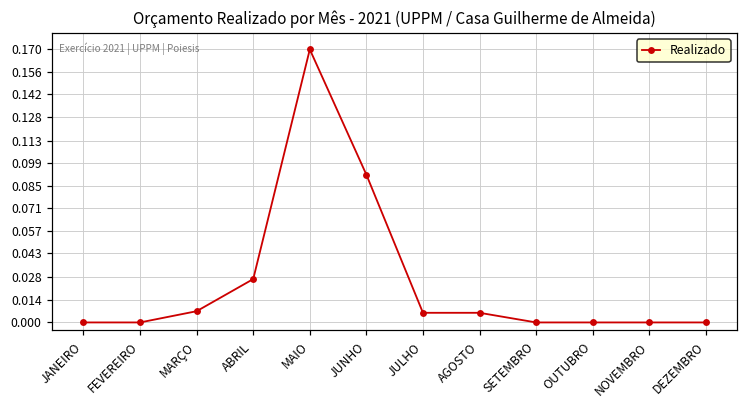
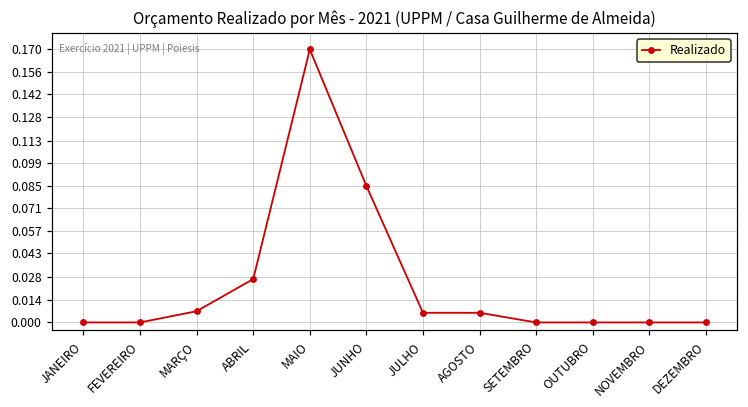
JUNHO: 0.092 -> 0.085
